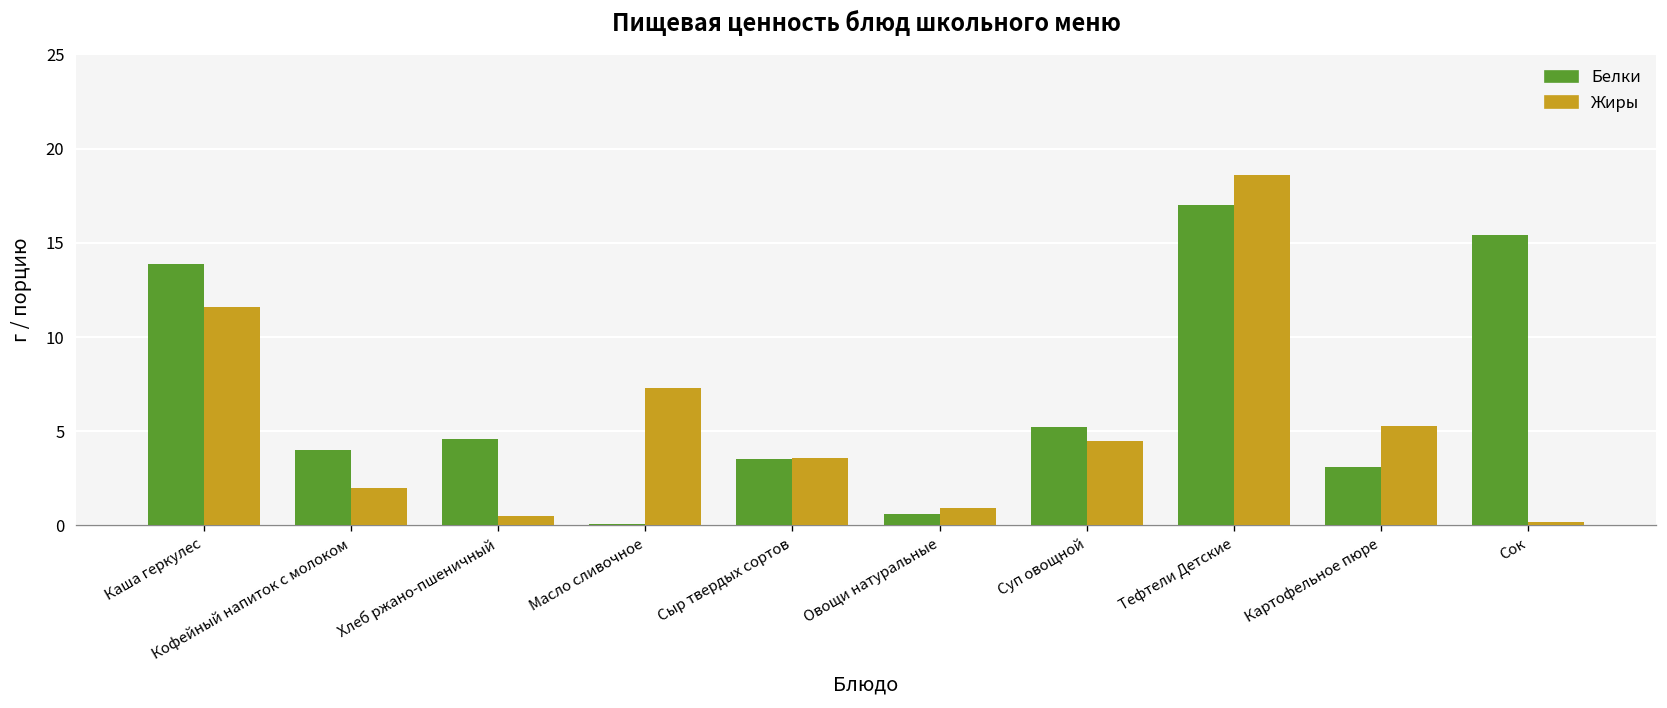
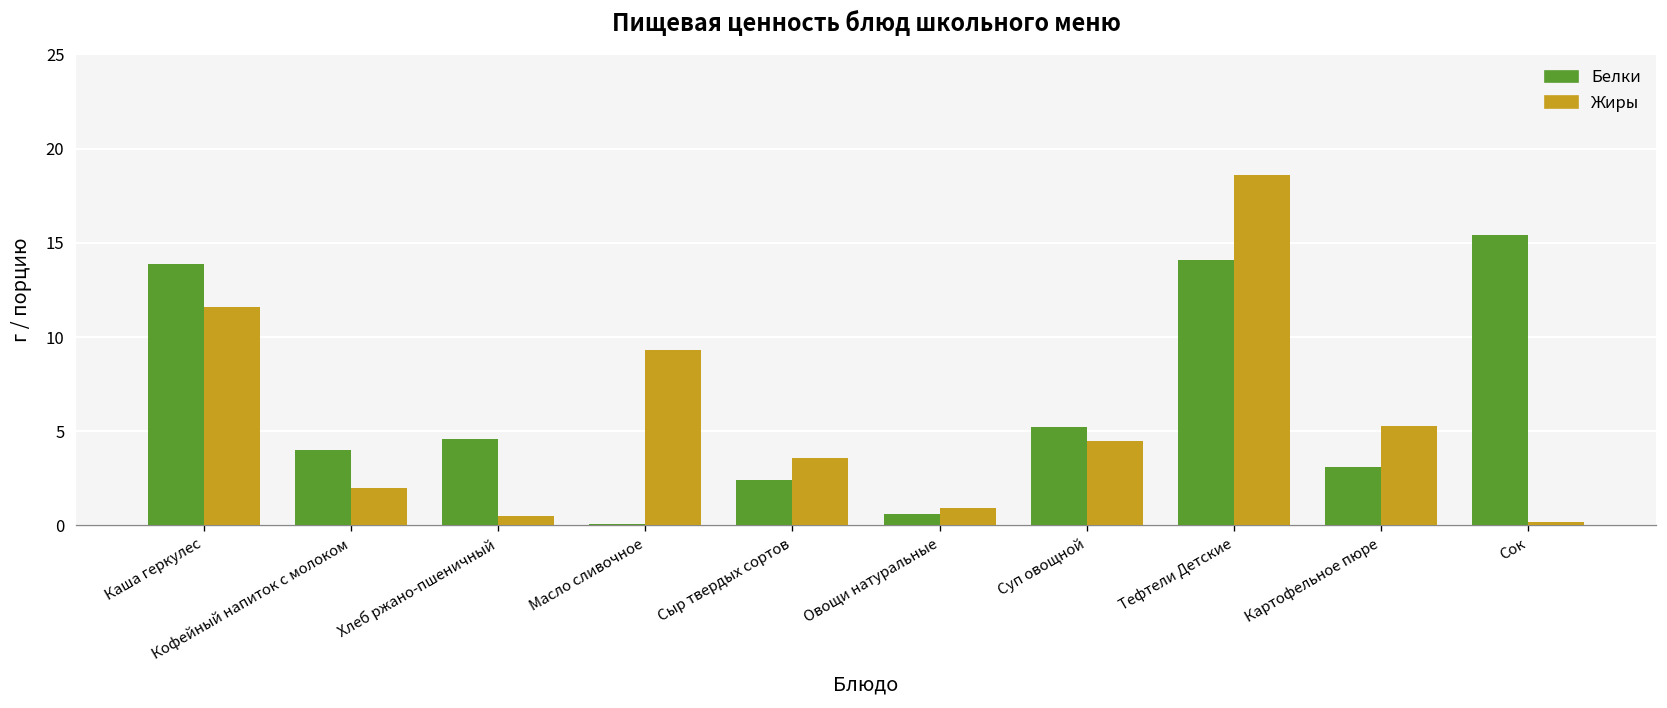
Жиры, Масло сливочное: 7.3 -> 9.3
Белки, Сыр твердых сортов: 3.5 -> 2.4
Белки, Тефтели Детские: 17.0 -> 14.1
